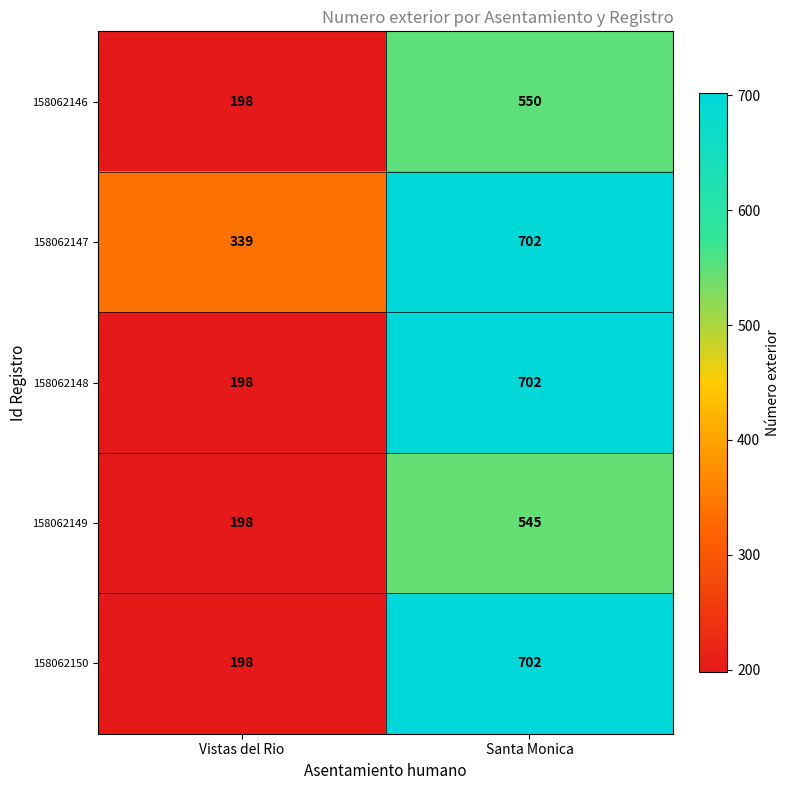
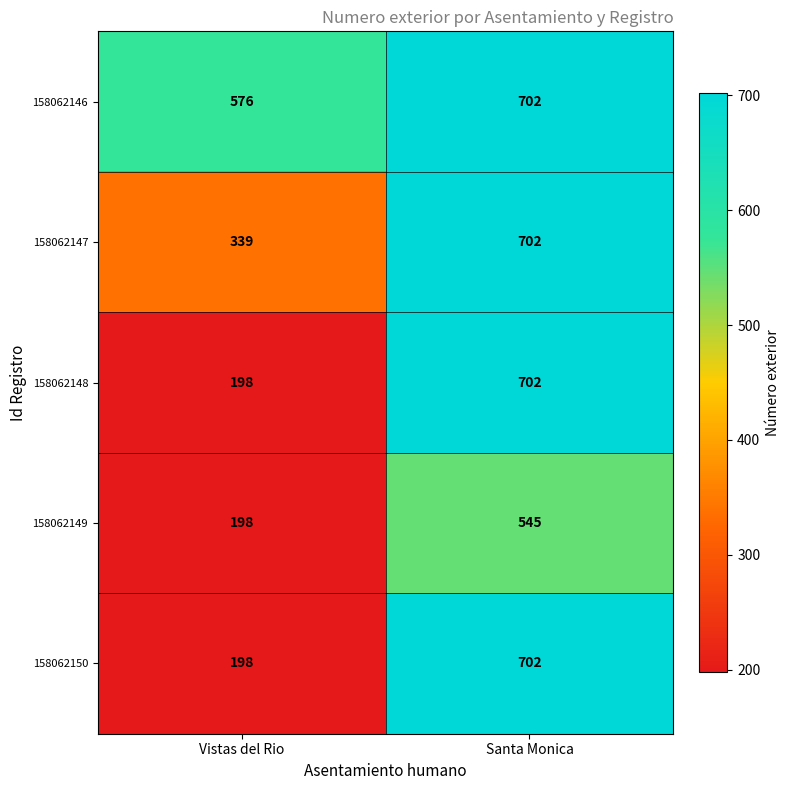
158062146, Vistas del Rio: 198 -> 576
158062146, Santa Monica: 550 -> 702
